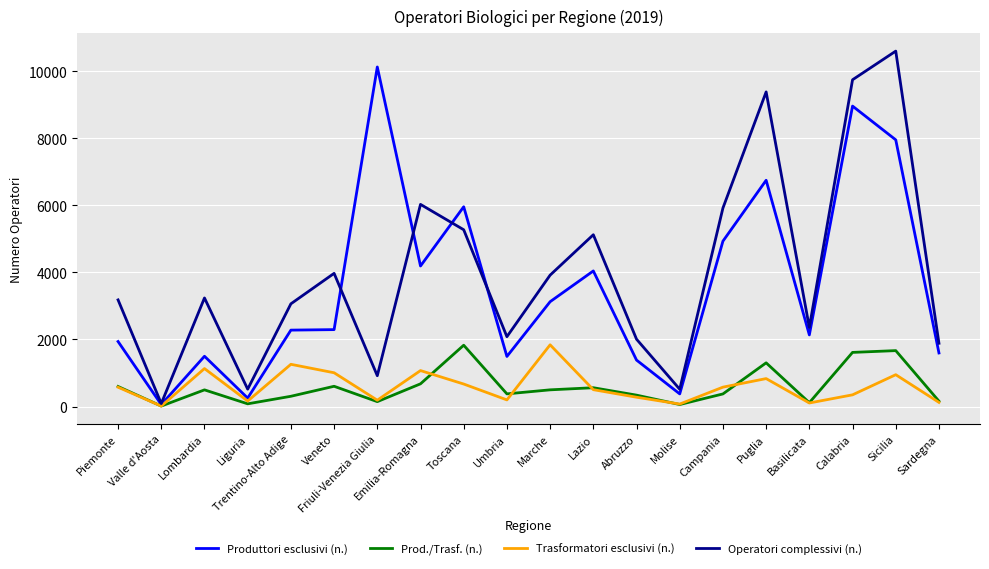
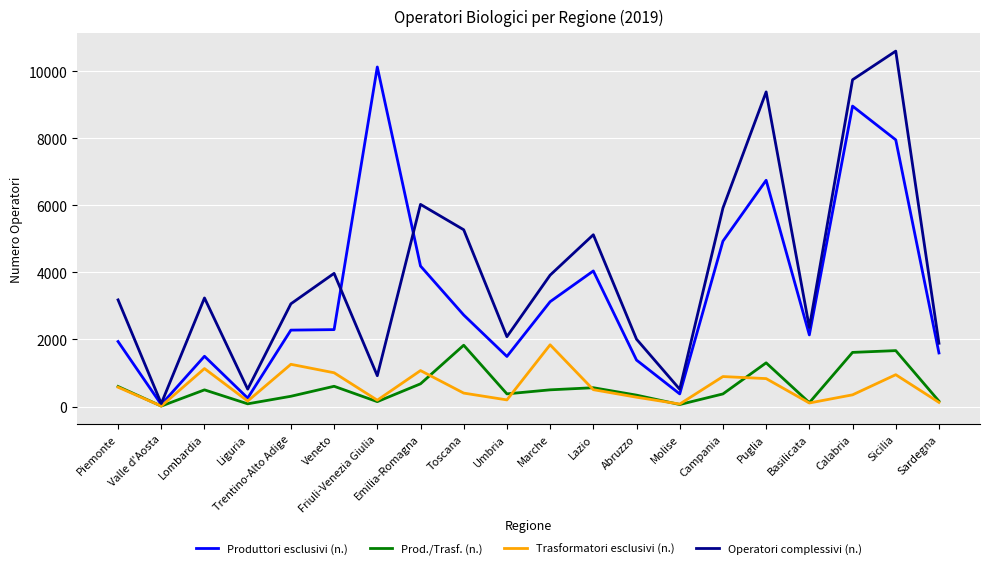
Produttori esclusivi (n.), Toscana: 6000 -> 2700
Trasformatori esclusivi (n.), Toscana: 700 -> 400
Trasformatori esclusivi (n.), Campania: 600 -> 900
